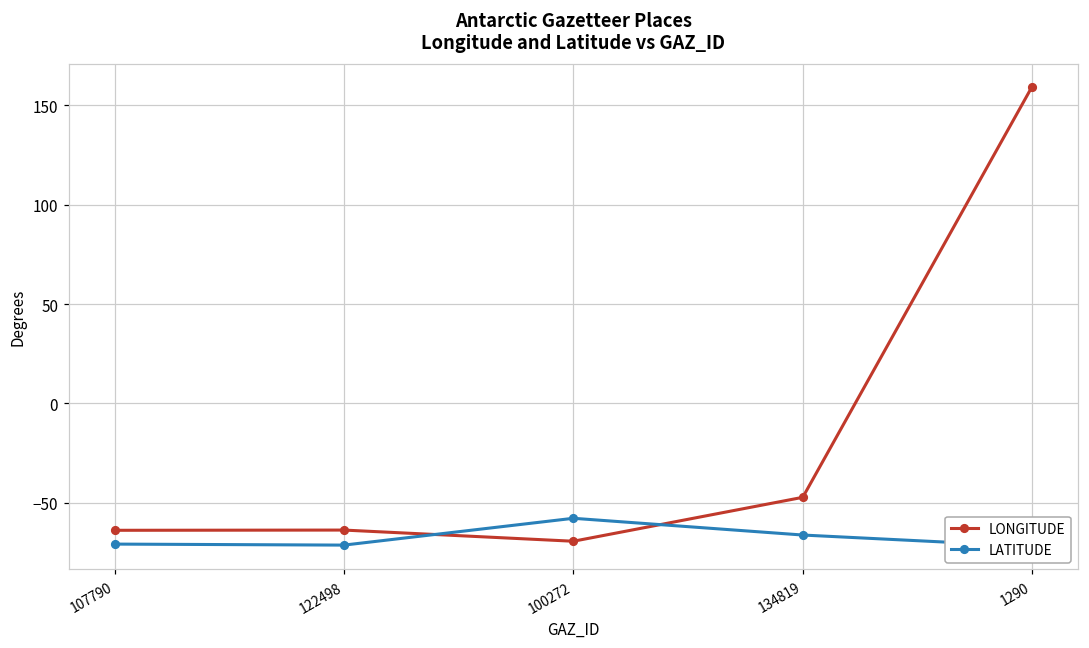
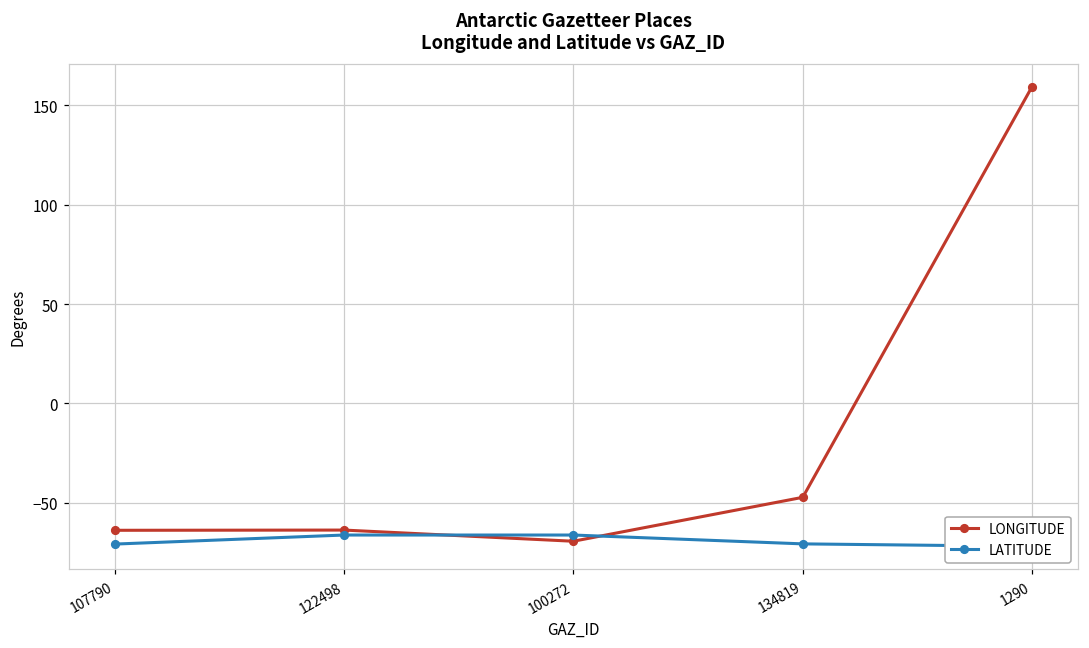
LATITUDE, 122498: -71 -> -66
LATITUDE, 100272: -58 -> -66
LATITUDE, 134819: -66 -> -71
